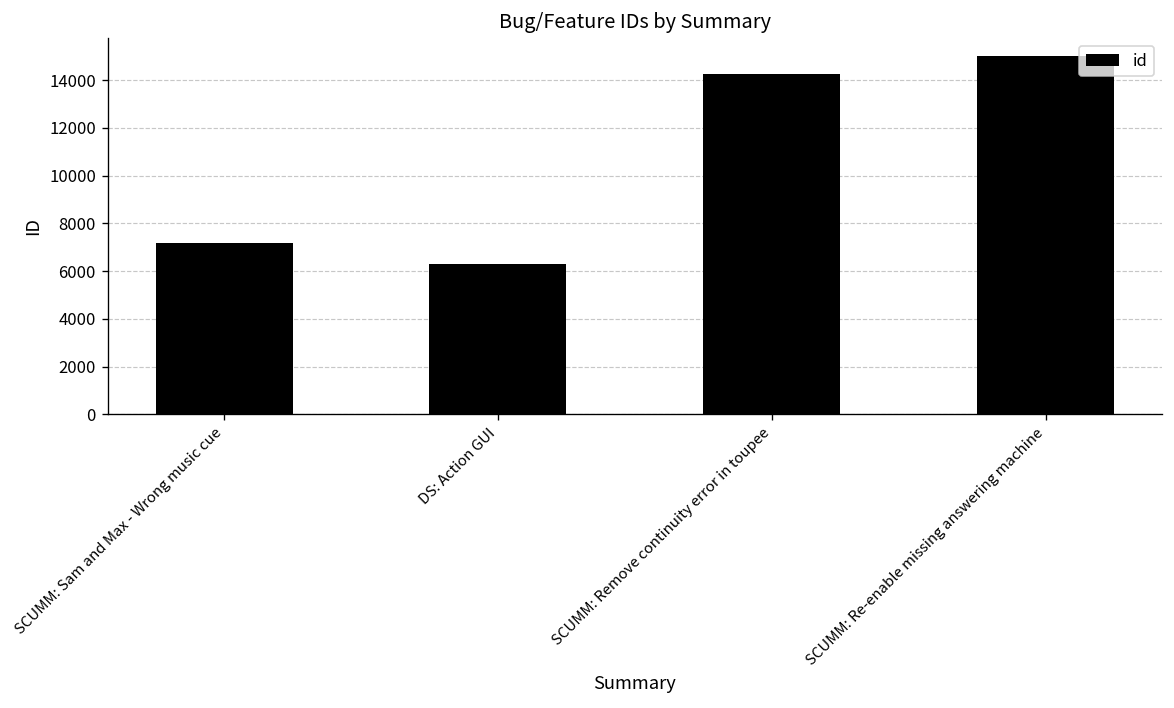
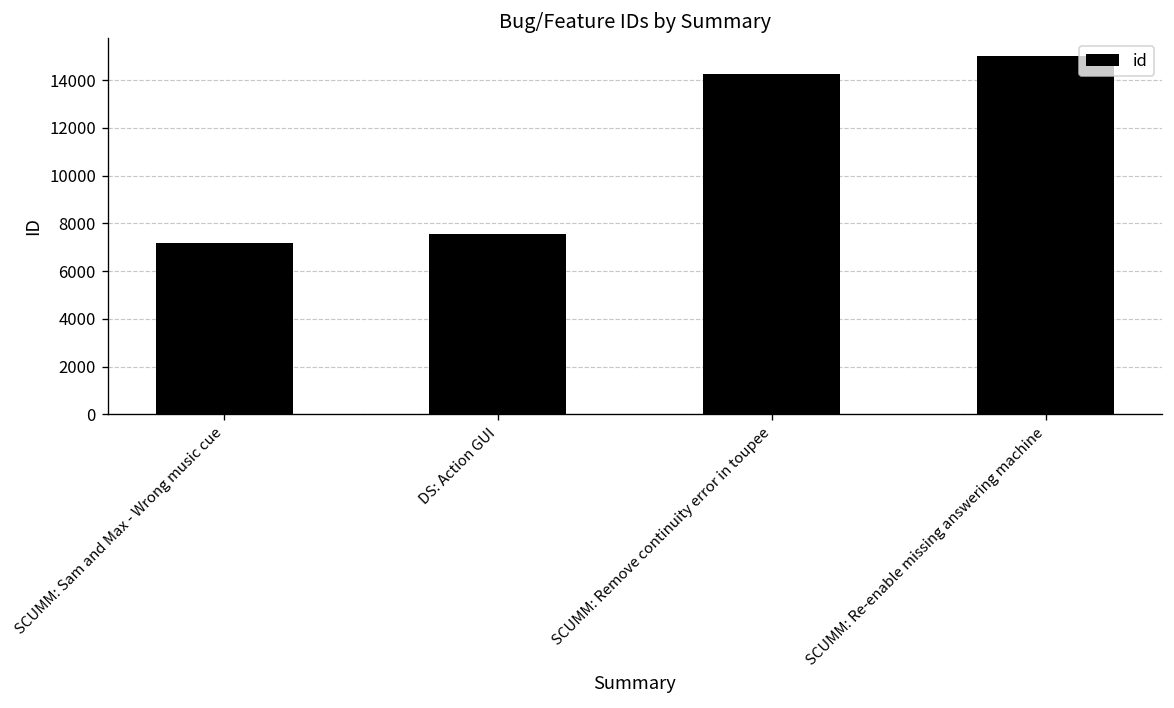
DS: Action GUI: 6300 -> 7500
